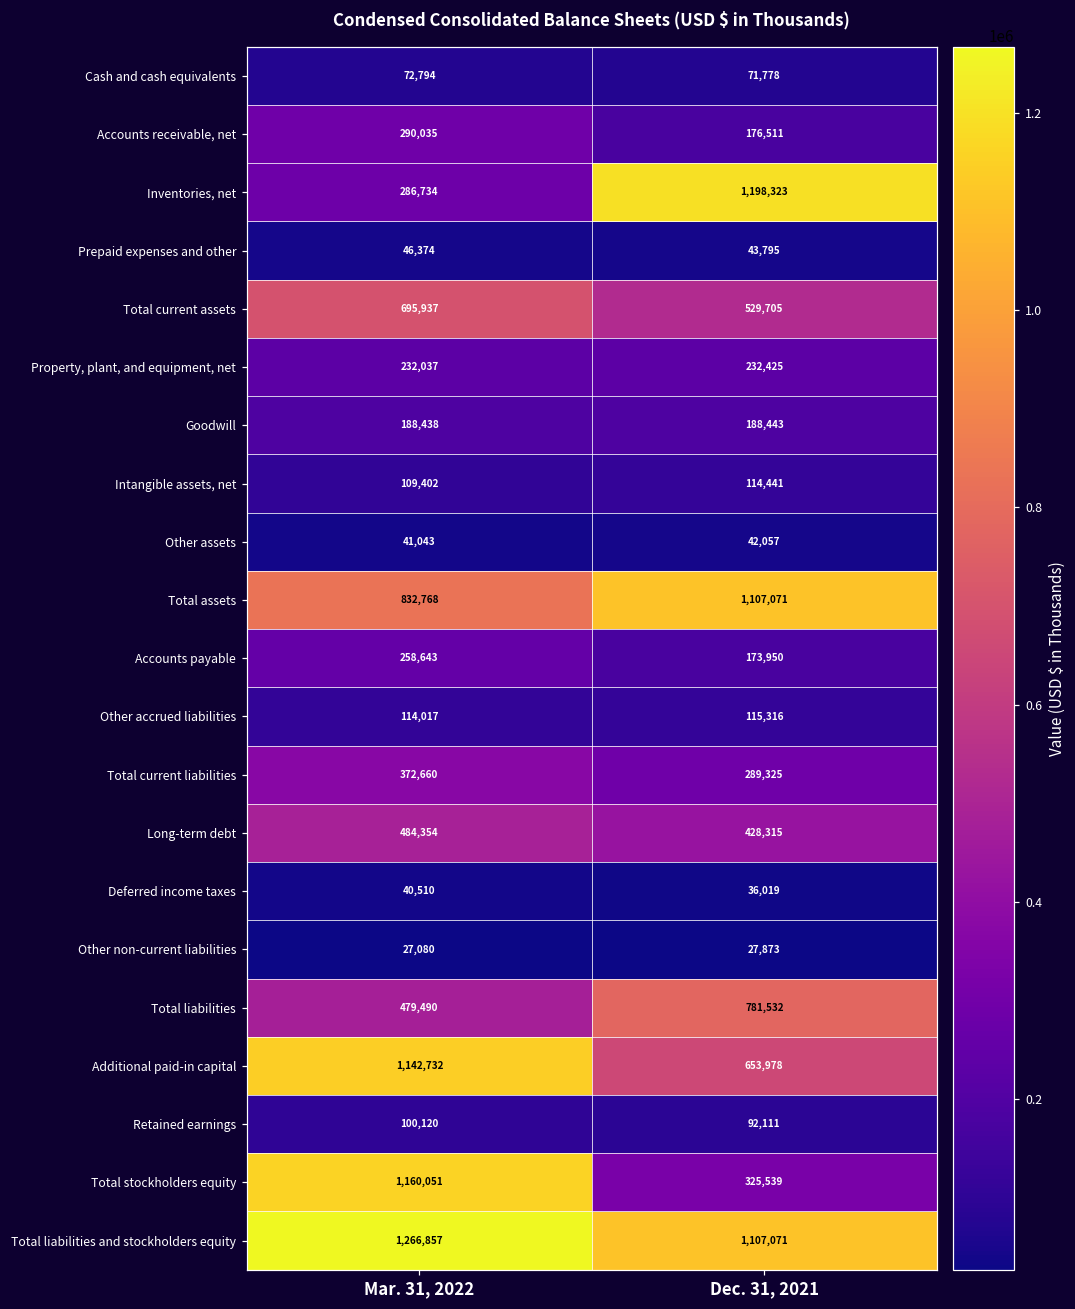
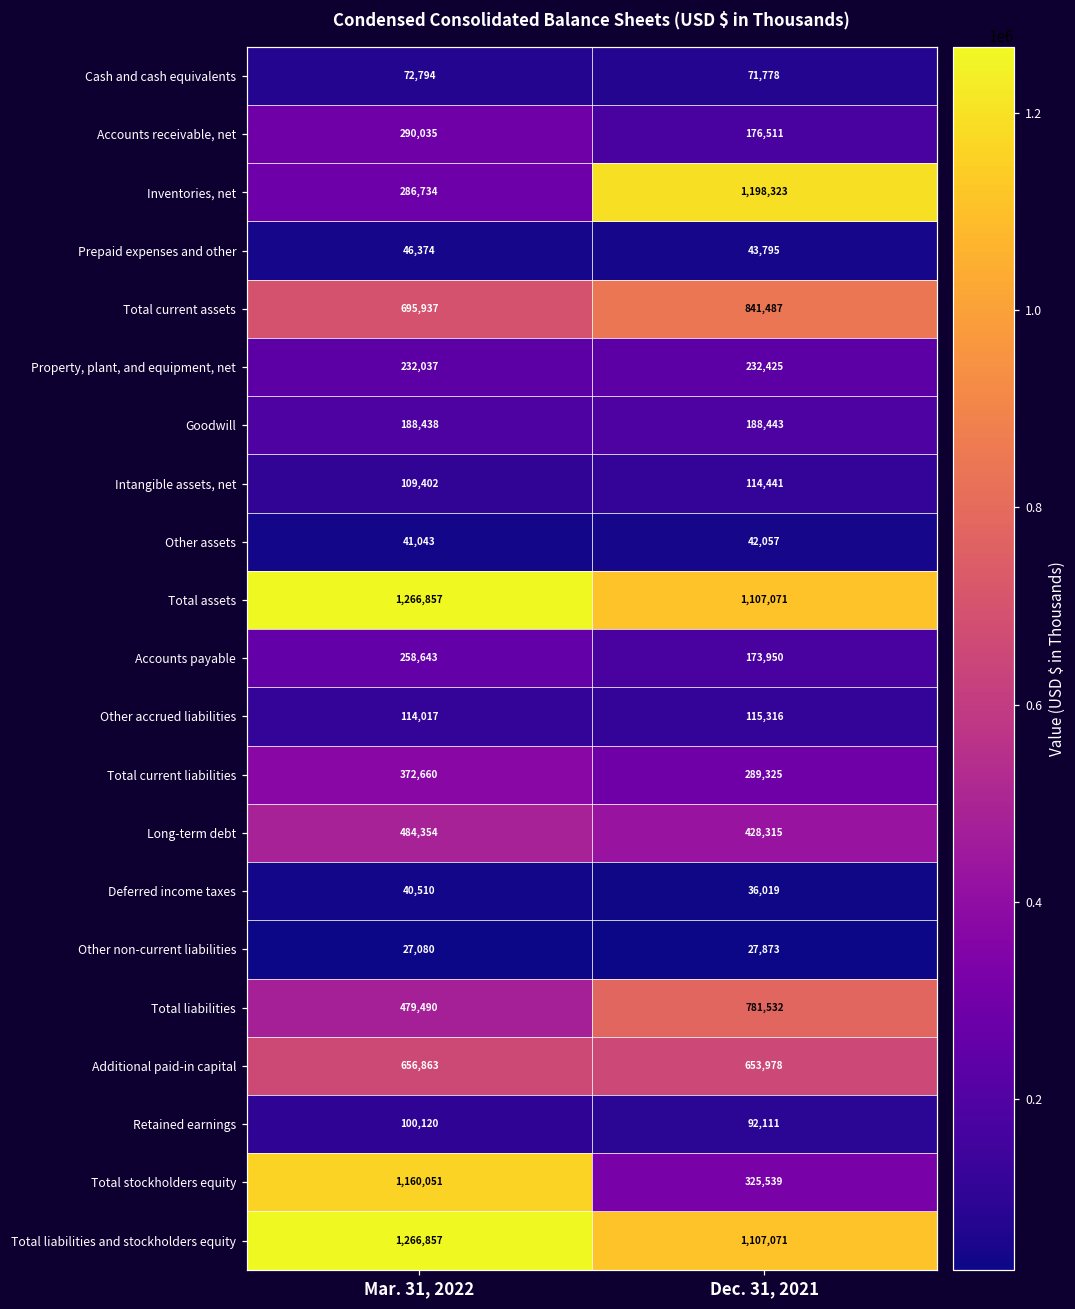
Total current assets, Dec. 31, 2021: 529,705 -> 841,487
Total assets, Mar. 31, 2022: 832,768 -> 1,266,857
Additional paid-in capital, Mar. 31, 2022: 1,142,732 -> 656,863
